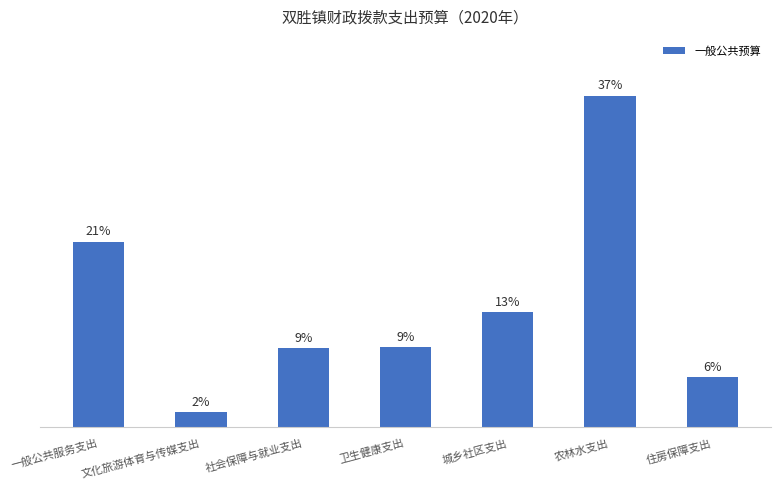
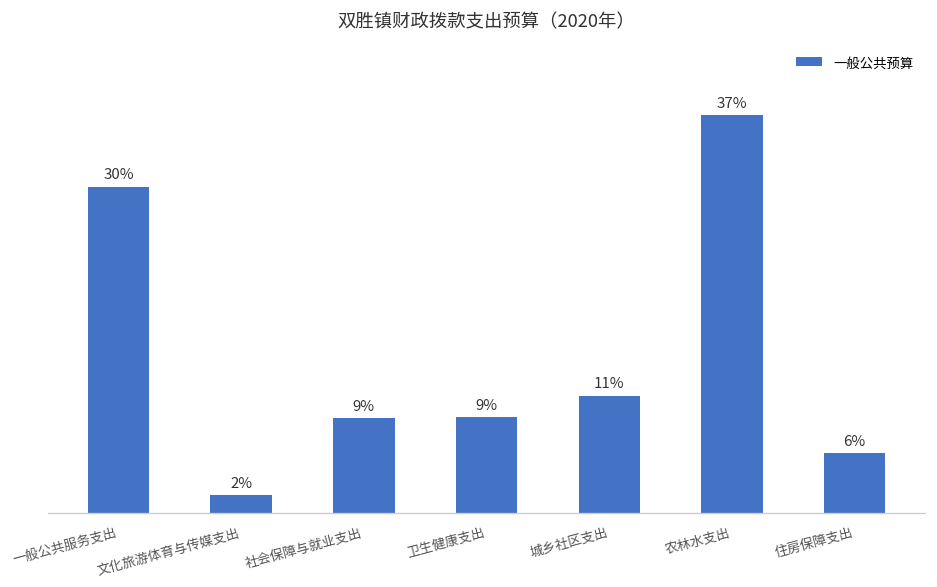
一般公共服务支出: 21% -> 30%
城乡社区支出: 13% -> 11%
